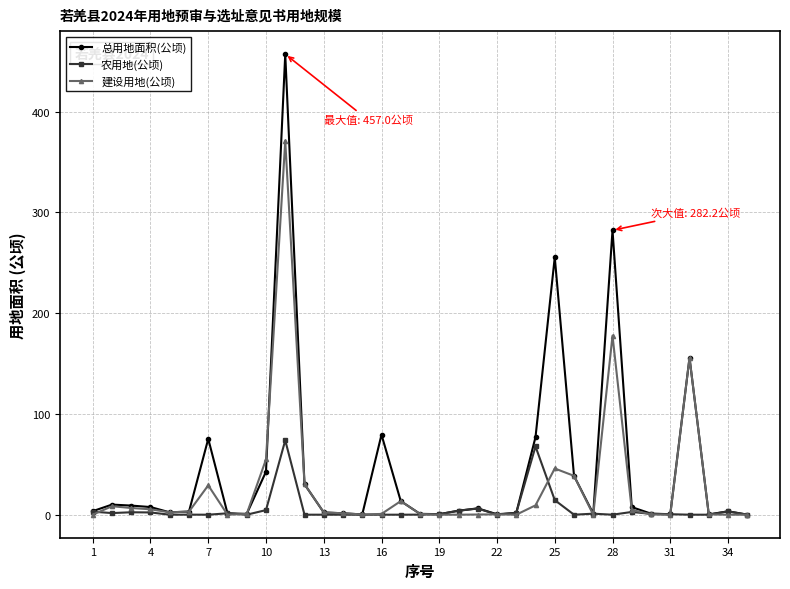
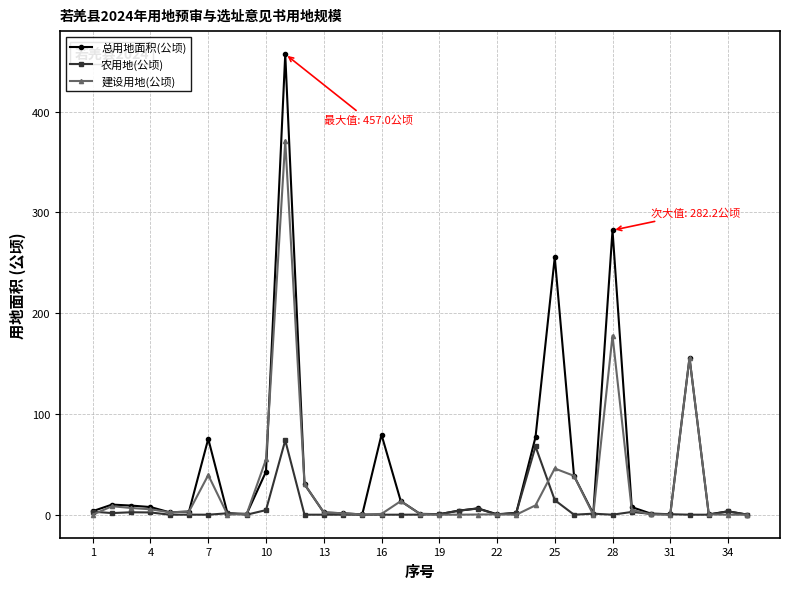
建设用地(公顷), 7: 29 -> 39
